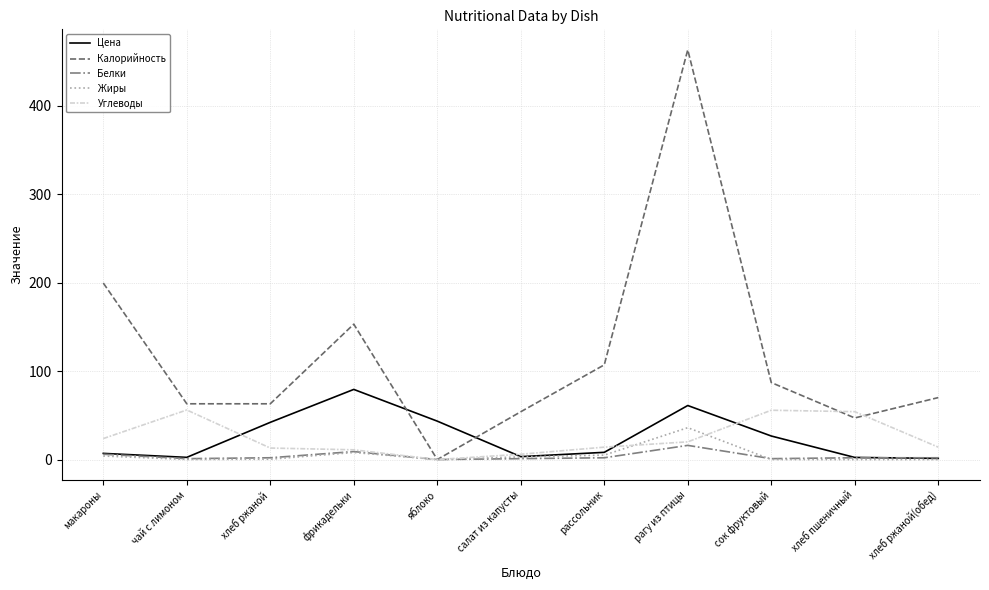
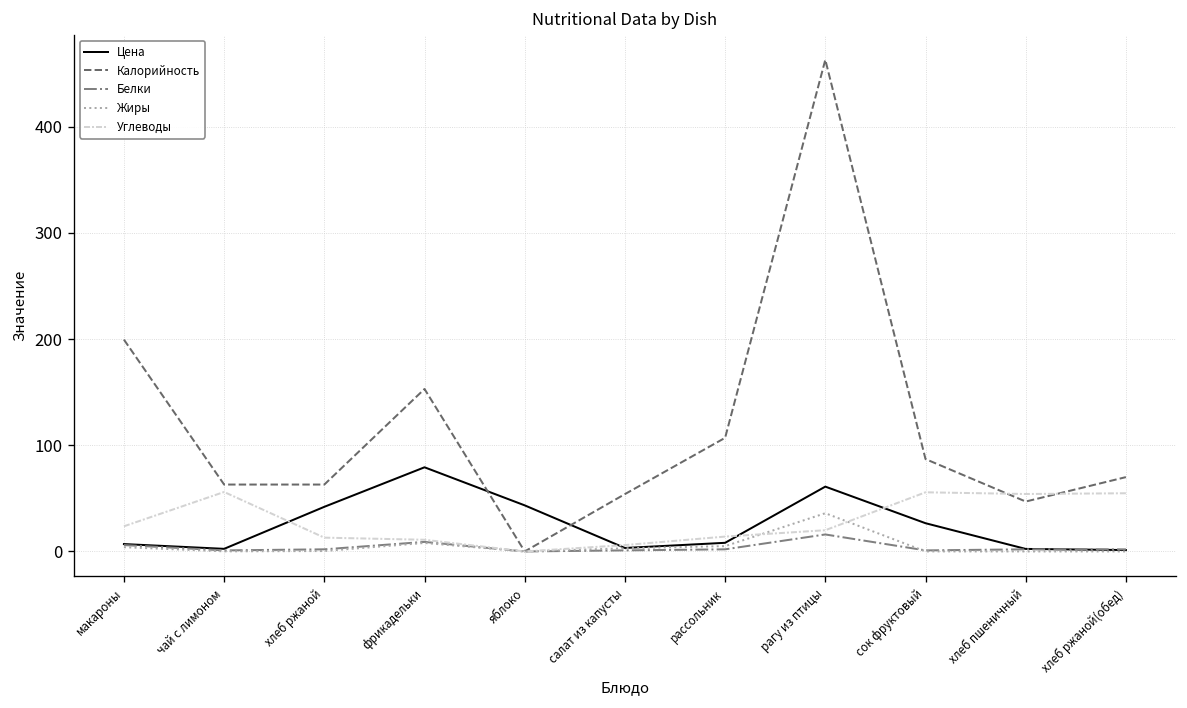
Углеводы, хлеб ржаной(обед): 10 -> 50
